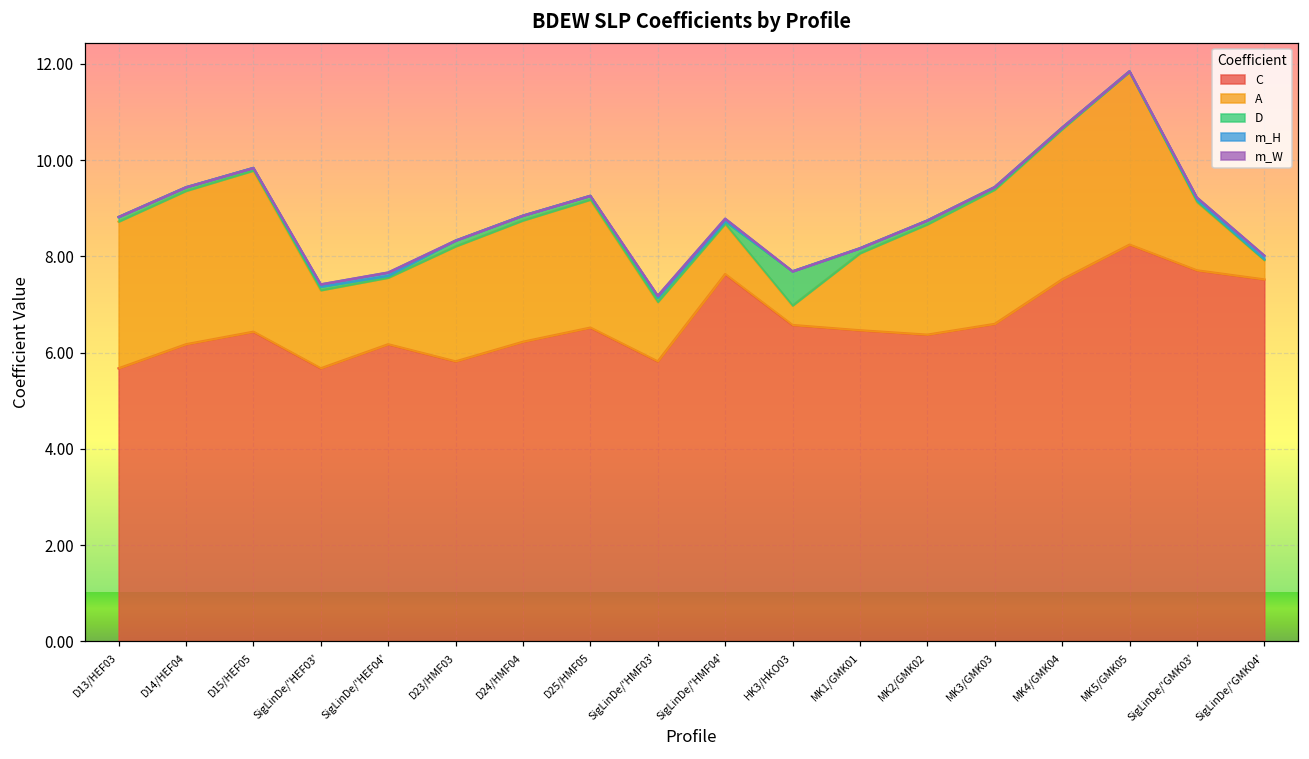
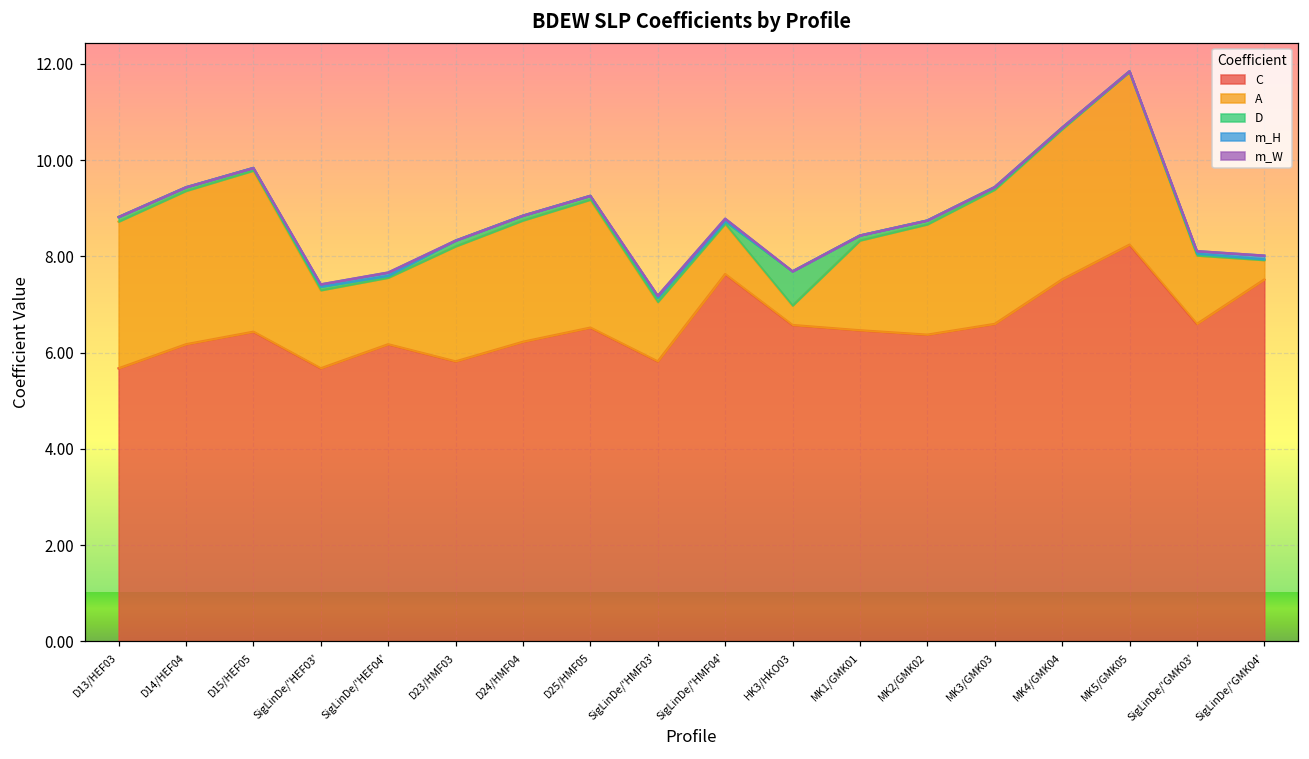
A, MK1/GMK01: 1.6 -> 1.9
C, SigLinDe/'GMK03': 7.7 -> 6.6
